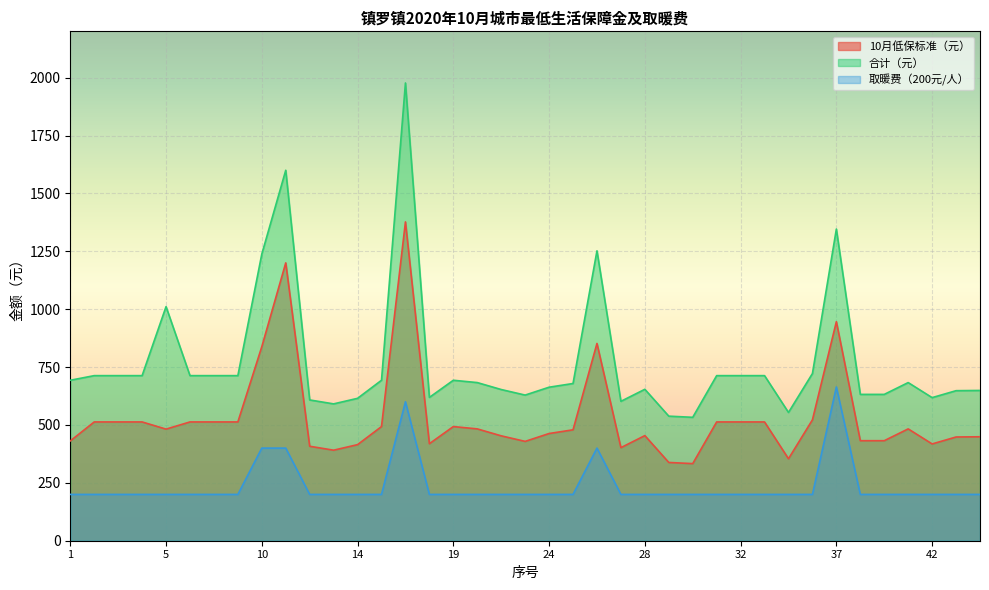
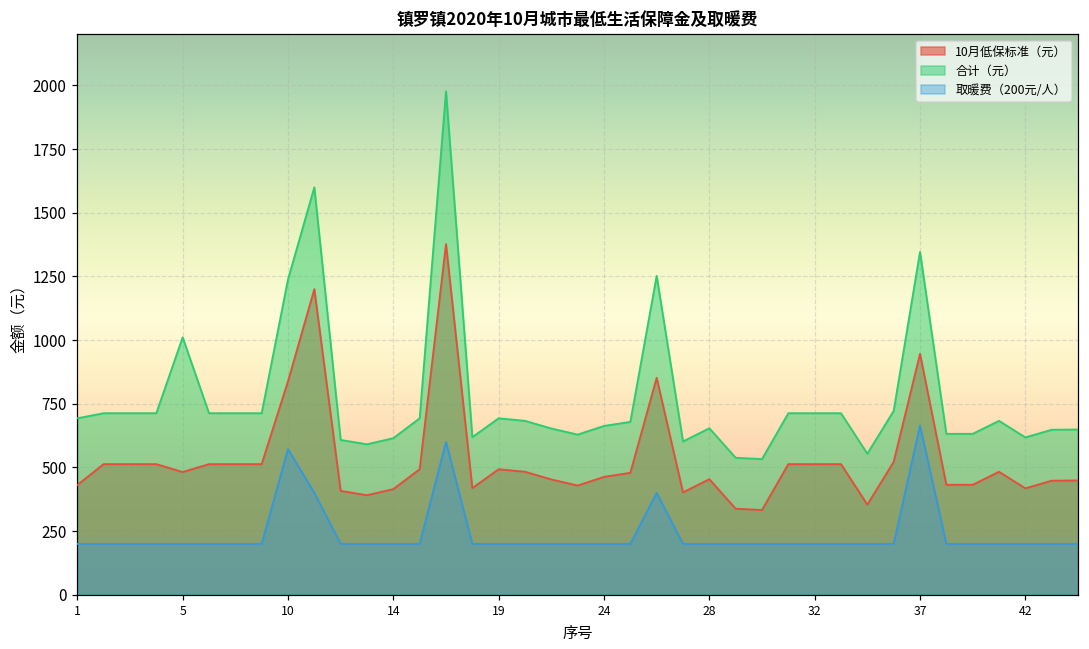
取暖费（200元/人）, 10: 400 -> 570
